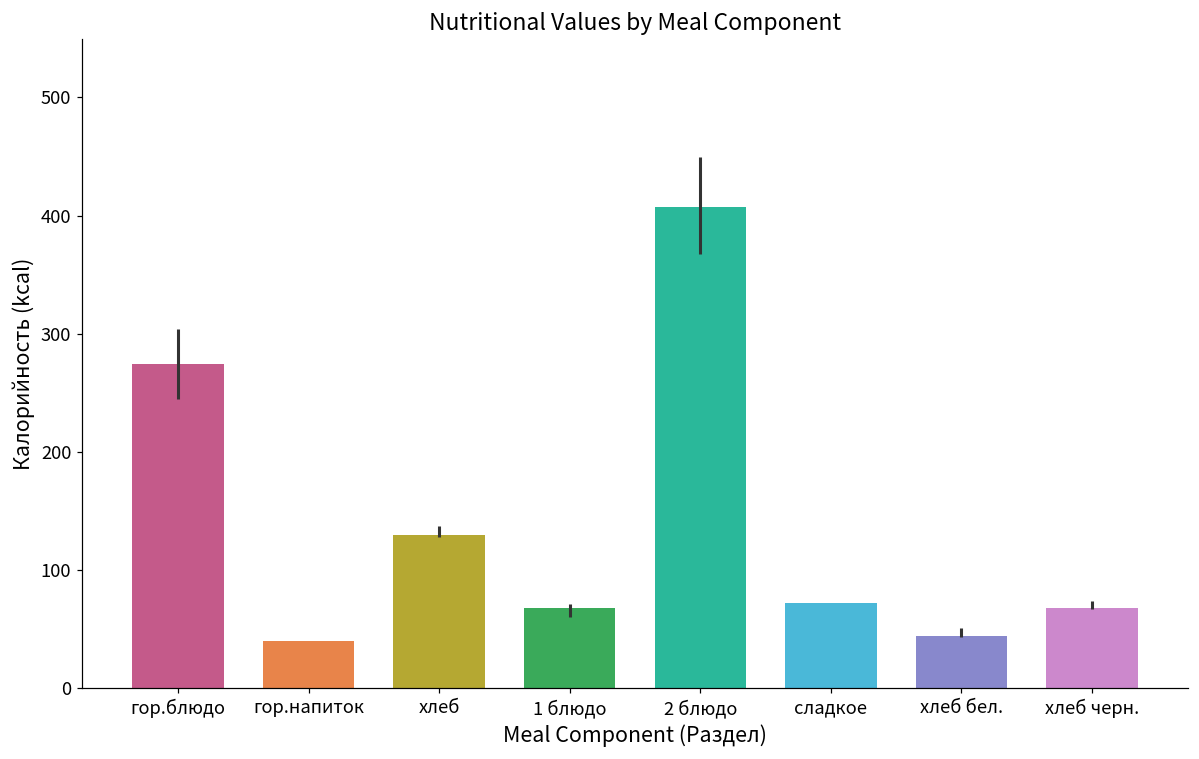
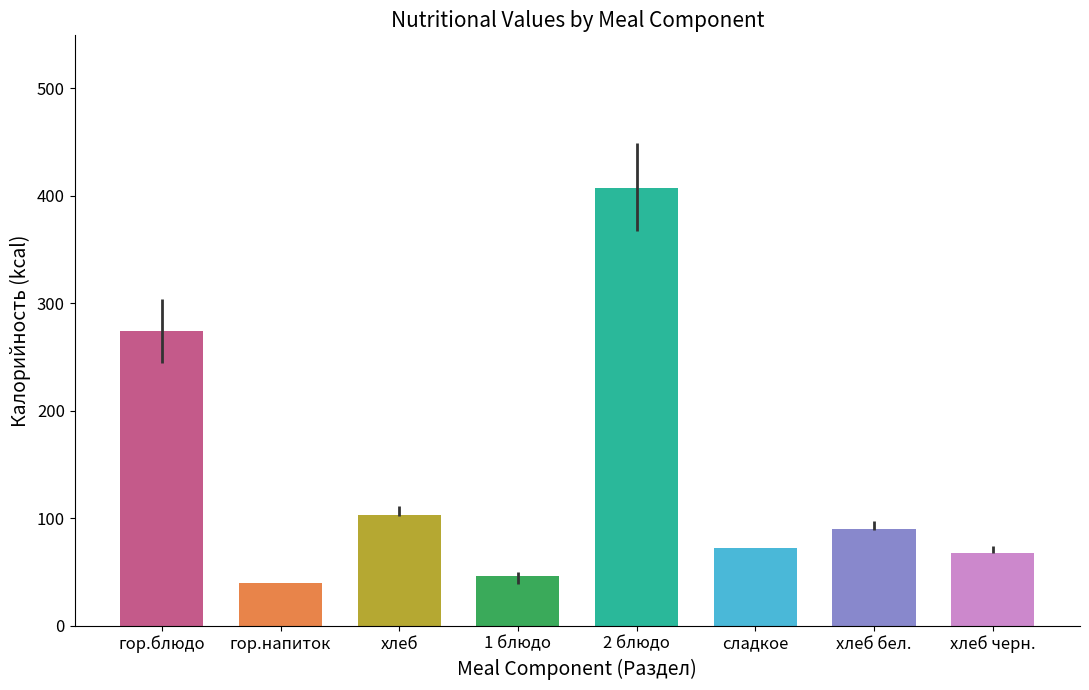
хлеб: 130 -> 103
1 блюдо: 68 -> 47
хлеб бел.: 45 -> 90
